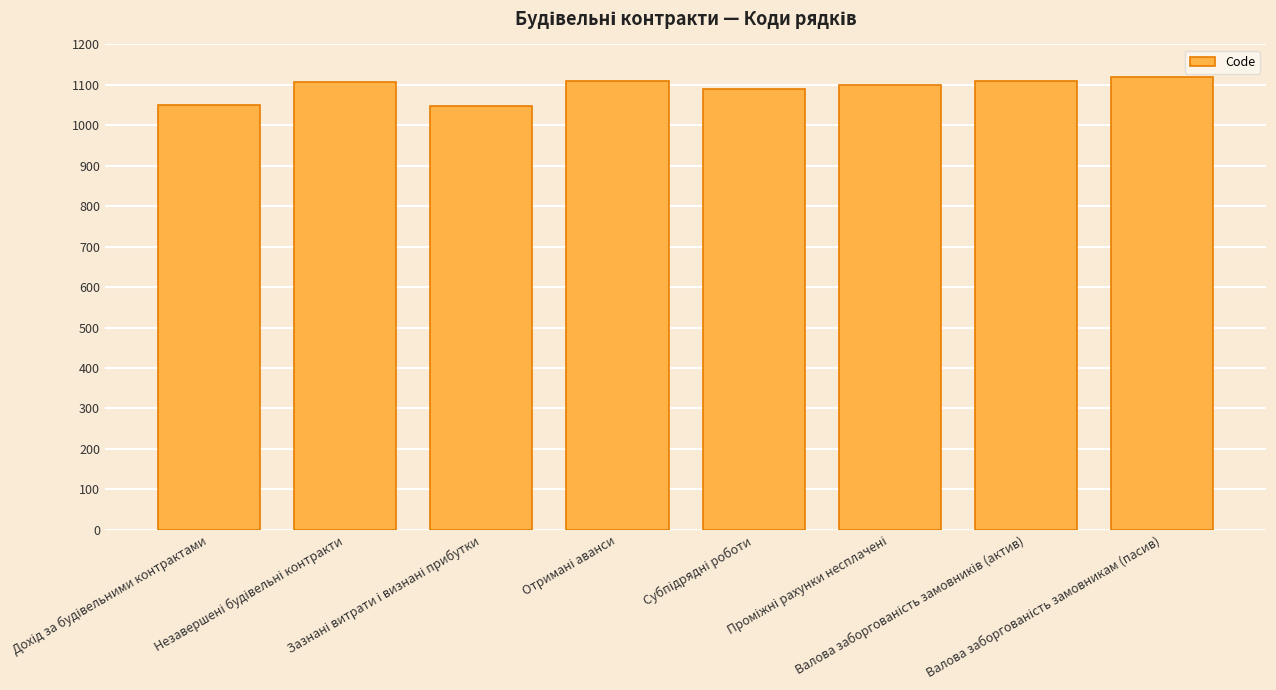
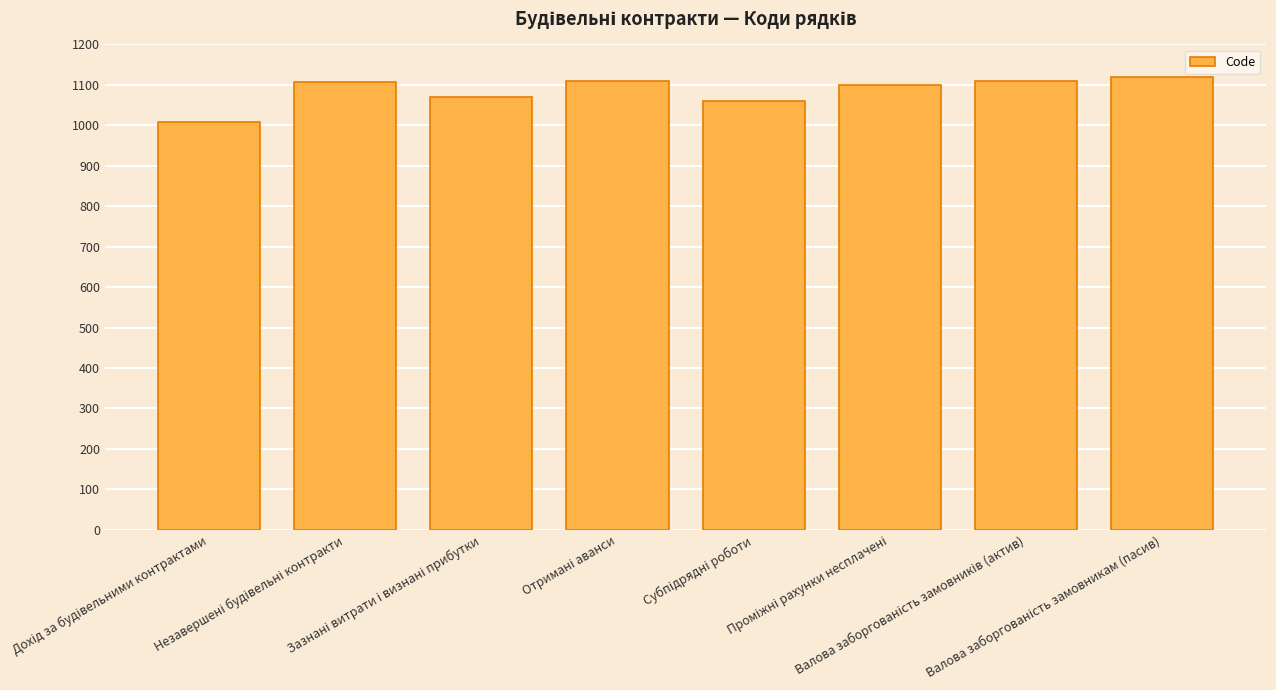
Дохід за будівельними контрактами: 1050 -> 1010
Зазнані витрати і визнані прибутки: 1050 -> 1070
Субпідрядні роботи: 1090 -> 1060
